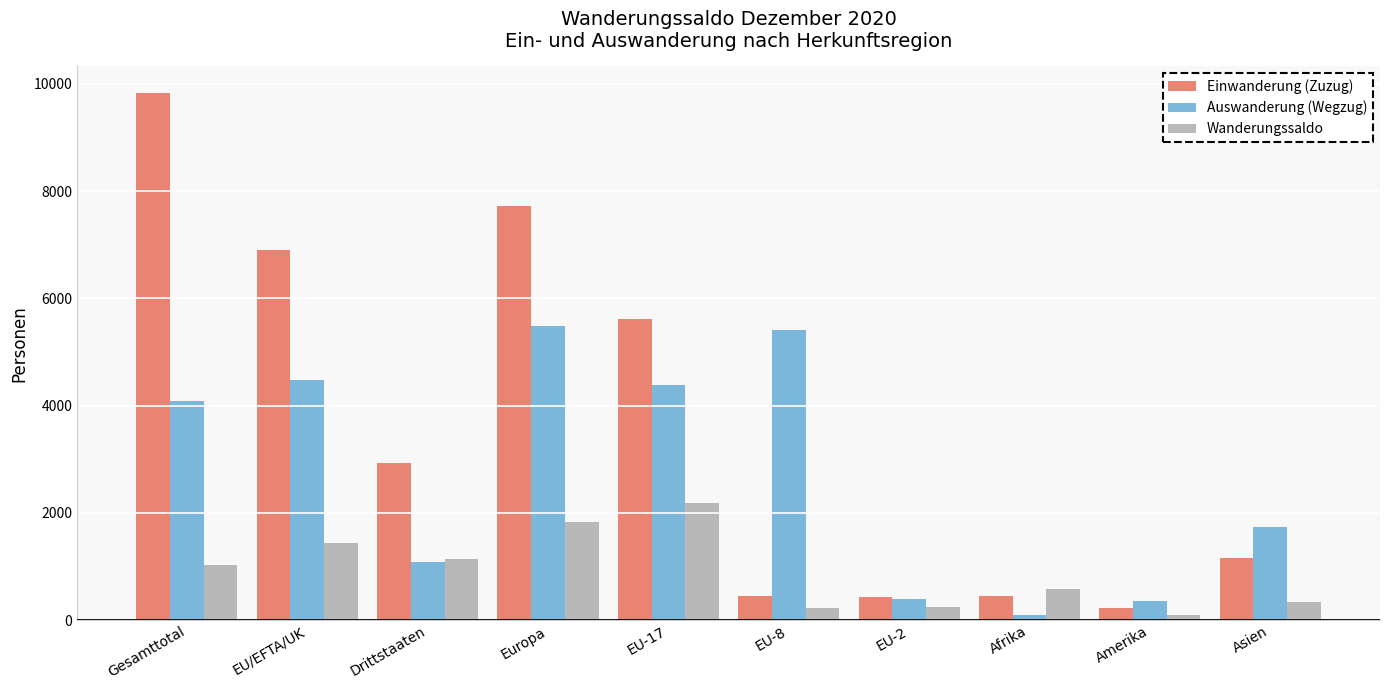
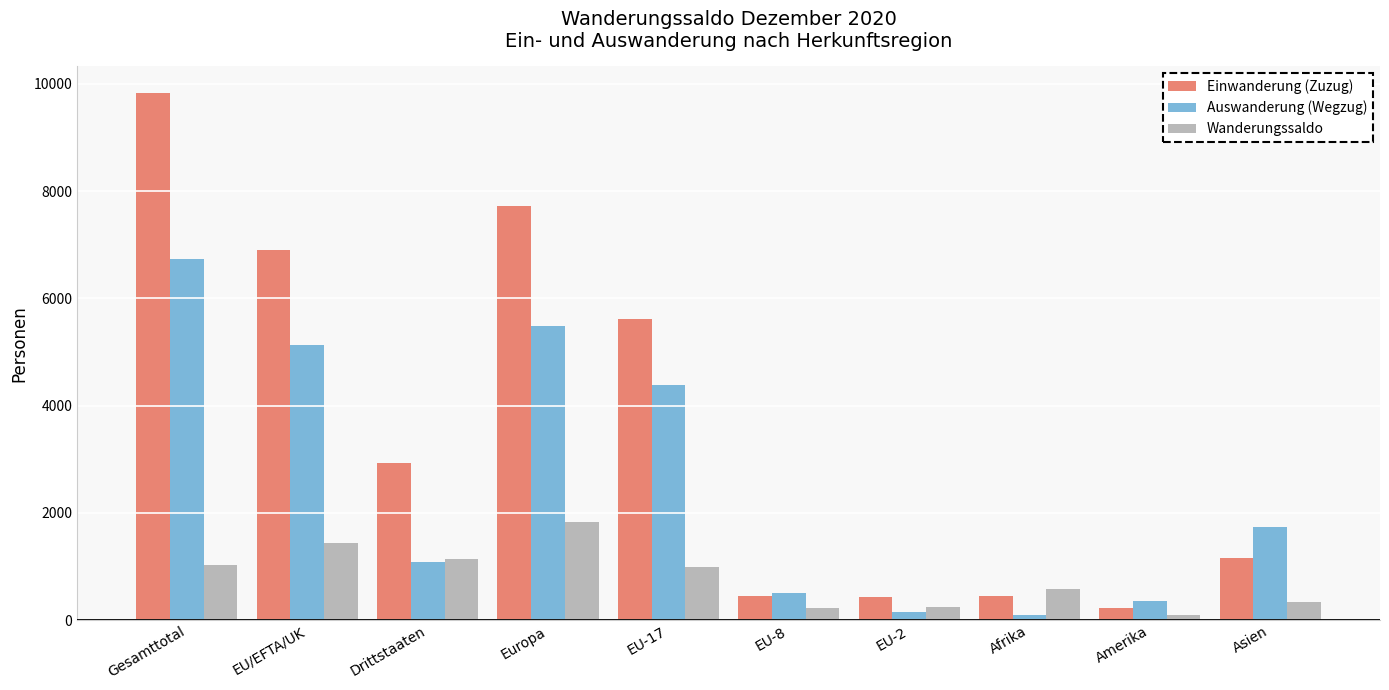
Auswanderung (Wegzug), Gesamttotal: 4100 -> 6700
Auswanderung (Wegzug), EU/EFTA/UK: 4500 -> 5100
Wanderungssaldo, EU-17: 2200 -> 1000
Auswanderung (Wegzug), EU-8: 5400 -> 500
Auswanderung (Wegzug), EU-2: 400 -> 200
